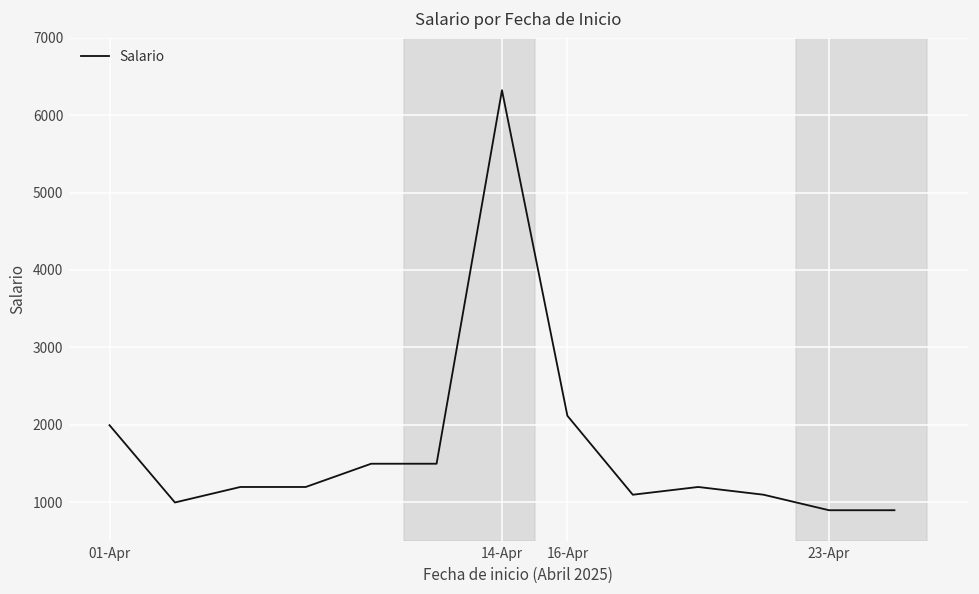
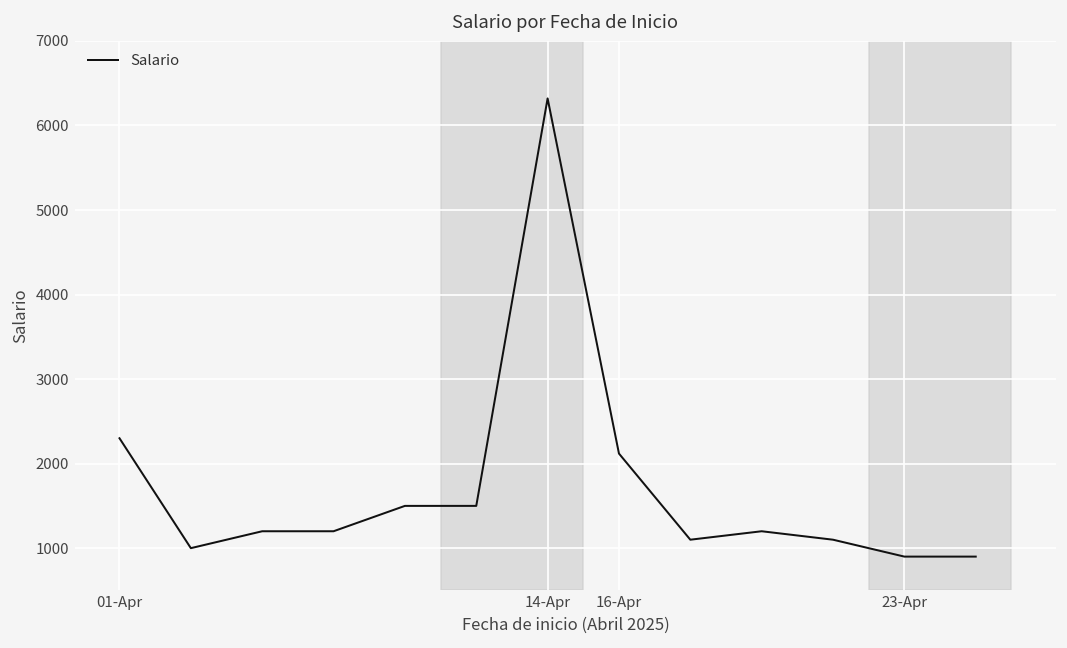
01-Apr: 2000 -> 2300
